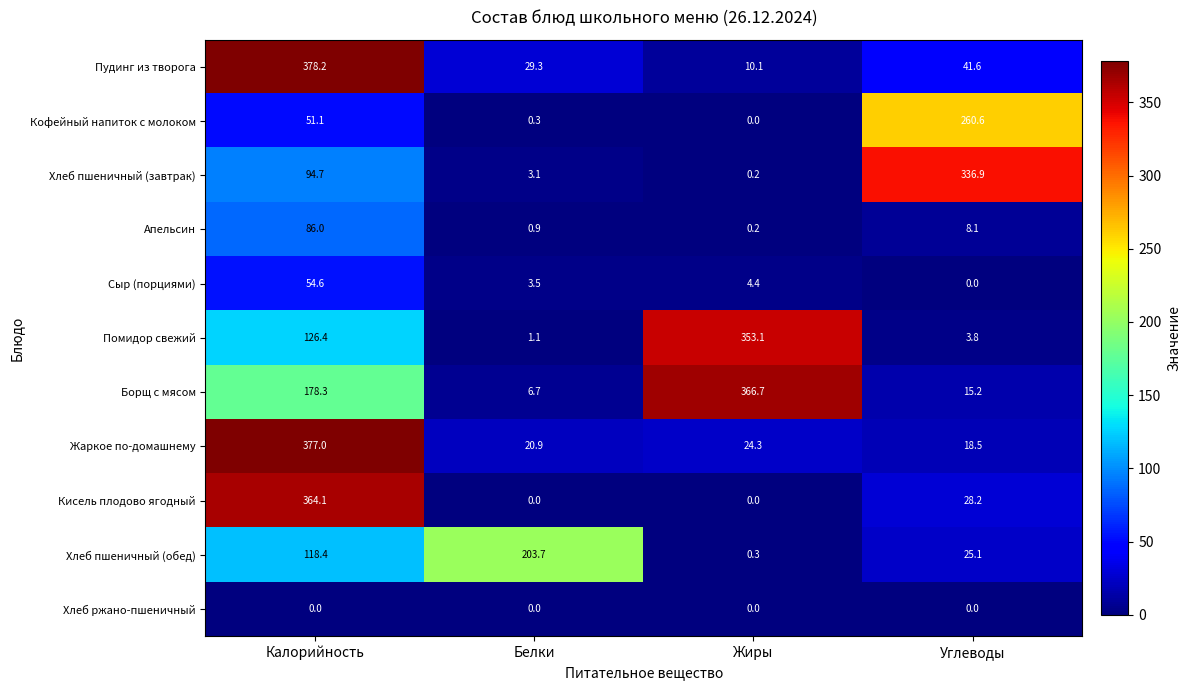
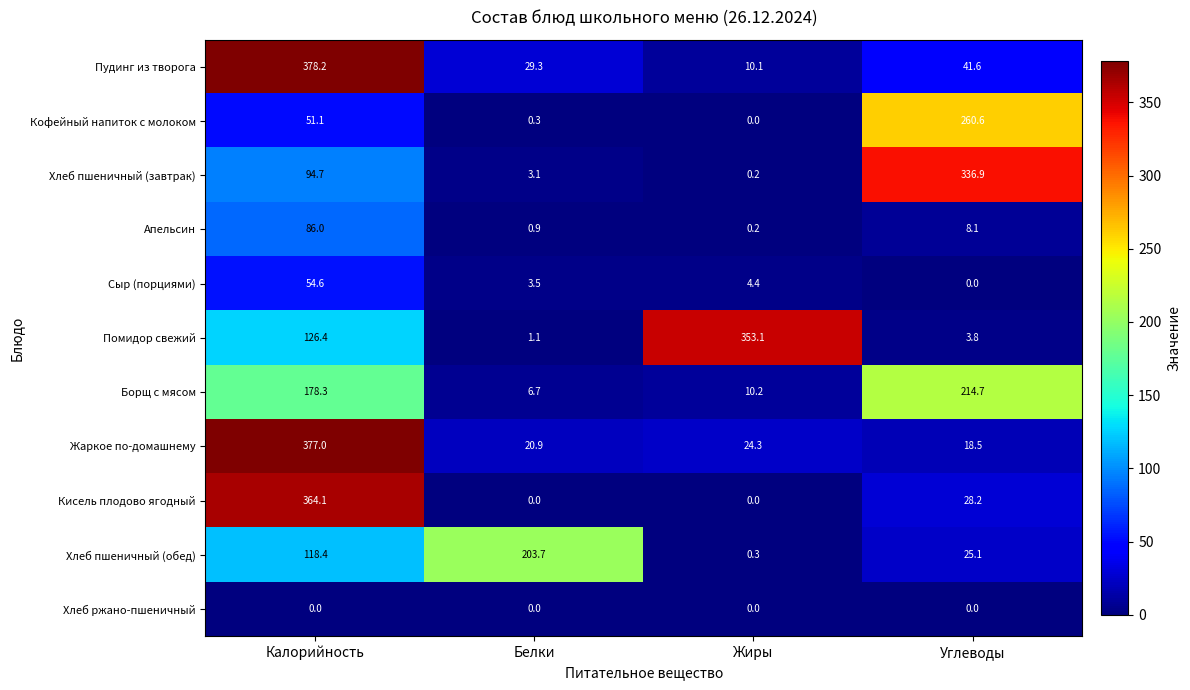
Борщ с мясом, Жиры: 366.7 -> 10.2
Борщ с мясом, Углеводы: 15.2 -> 214.7
